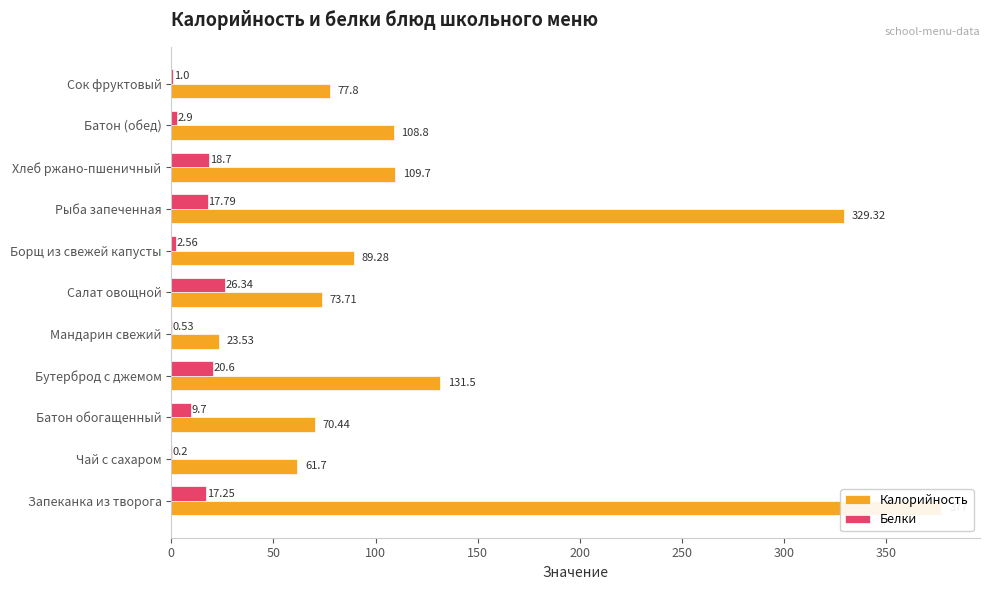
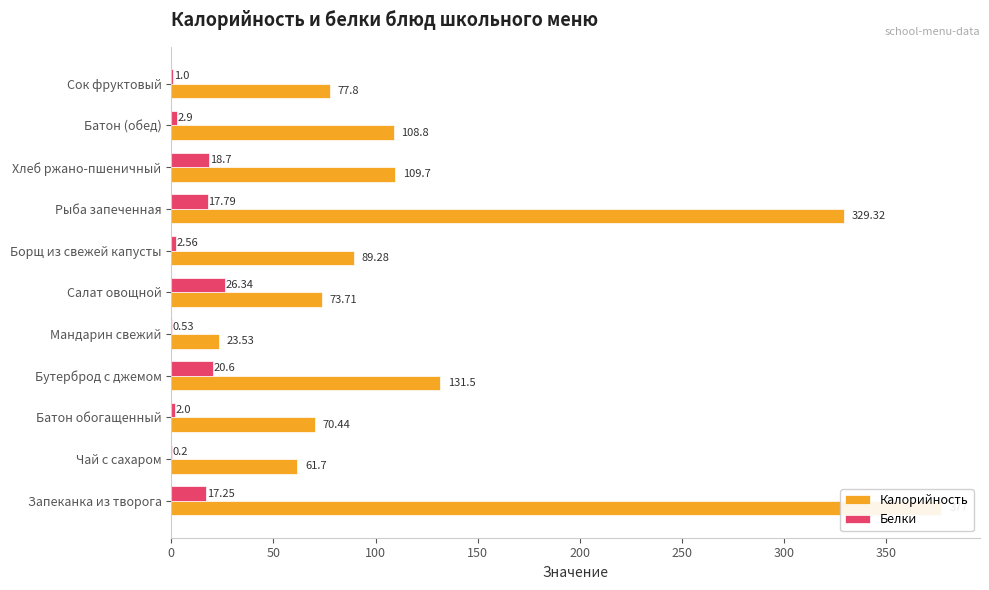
Белки, Батон обогащенный: 9.7 -> 2.0
